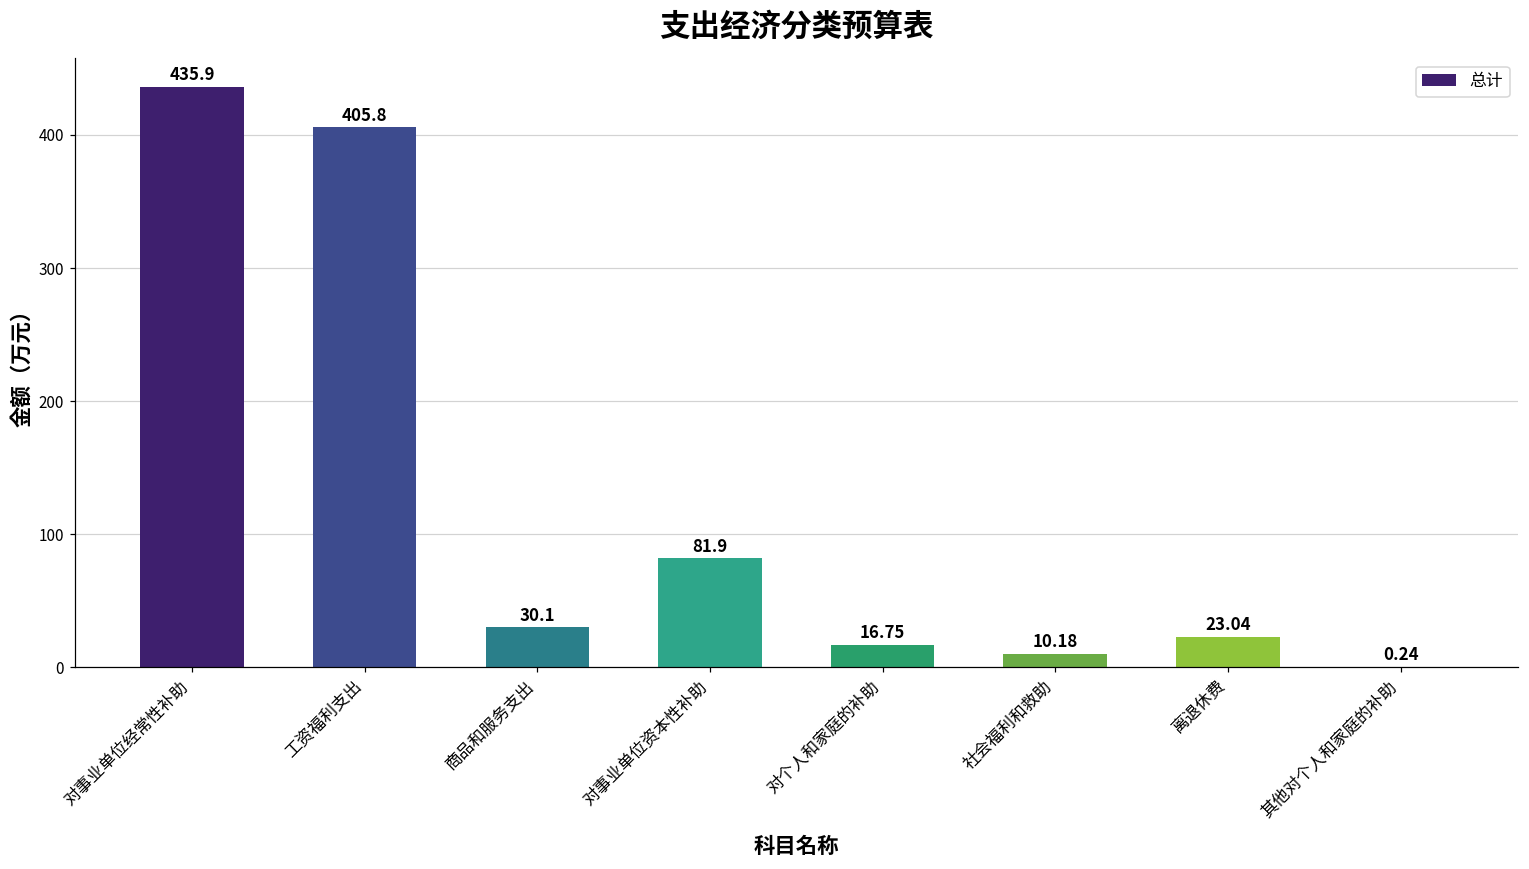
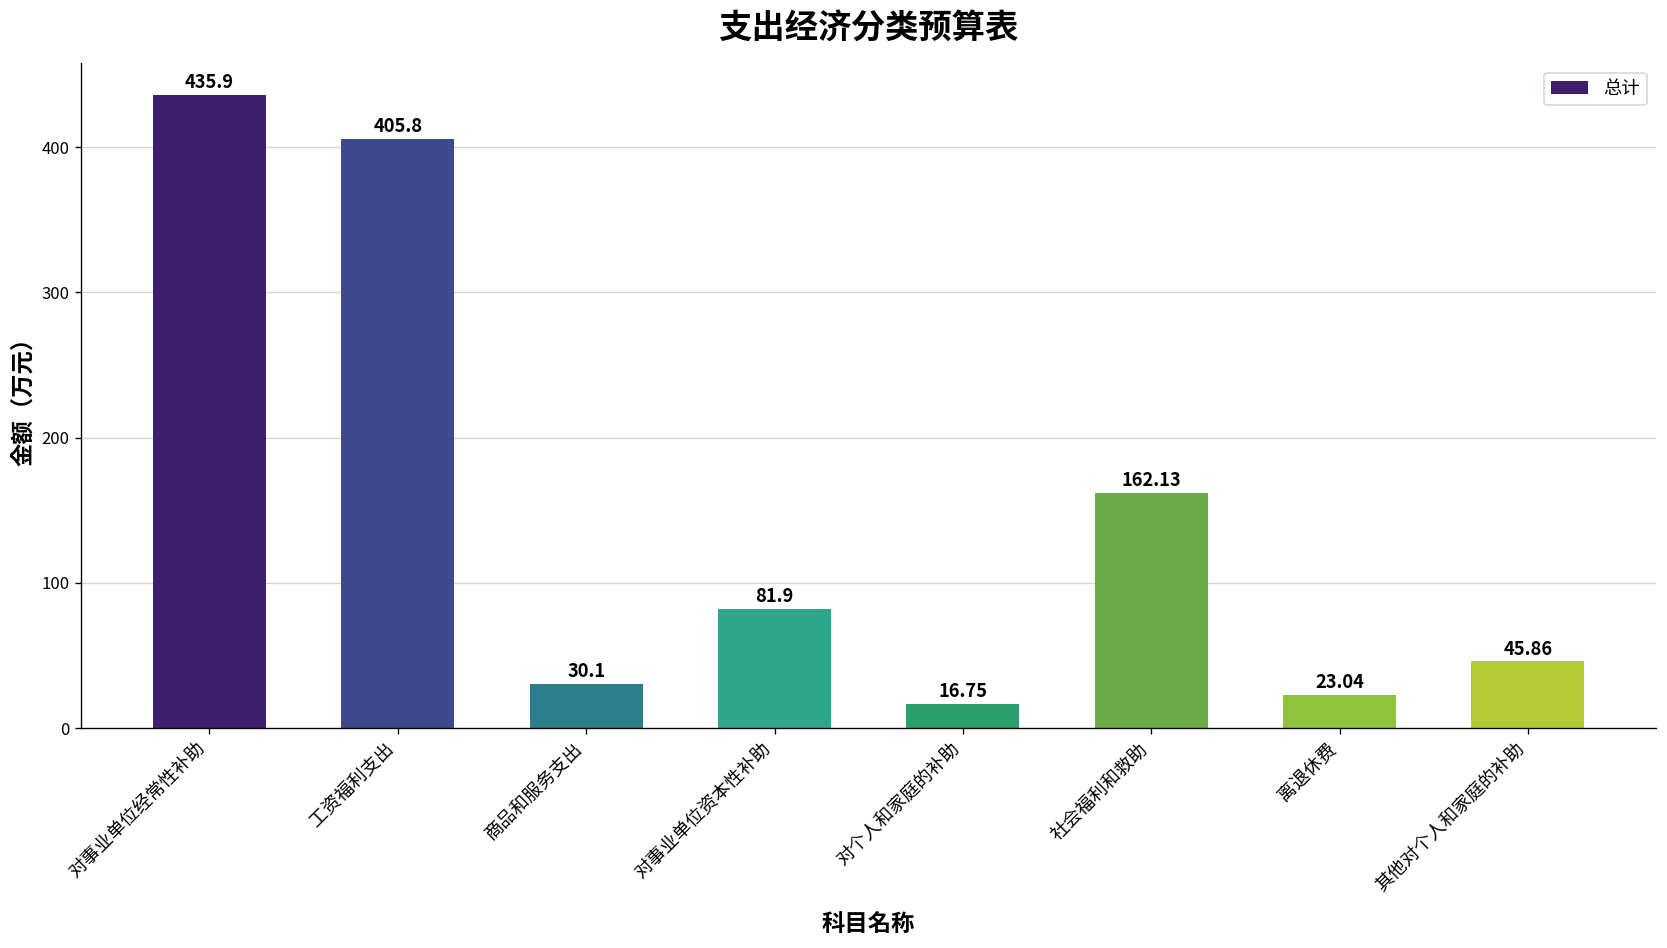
社会福利和救助: 10.18 -> 162.13
其他对个人和家庭的补助: 0.24 -> 45.86
